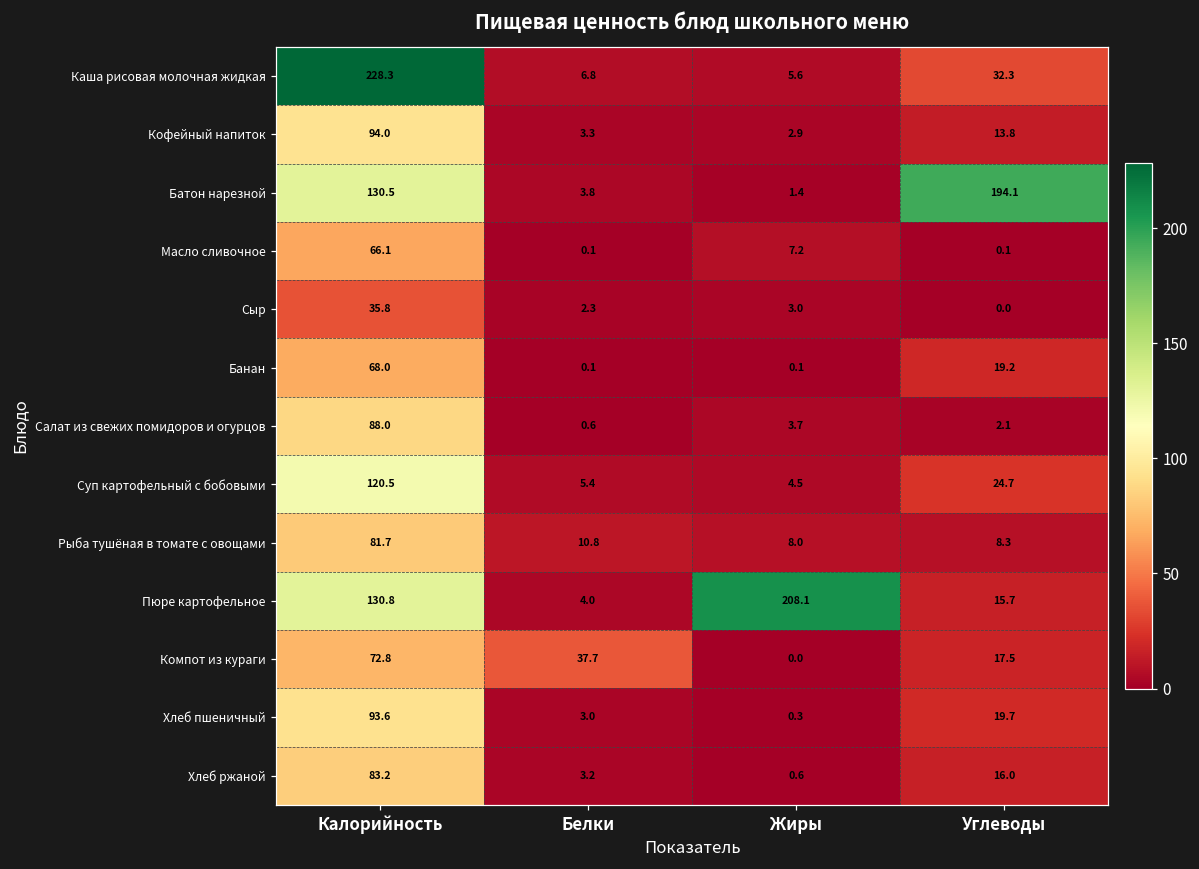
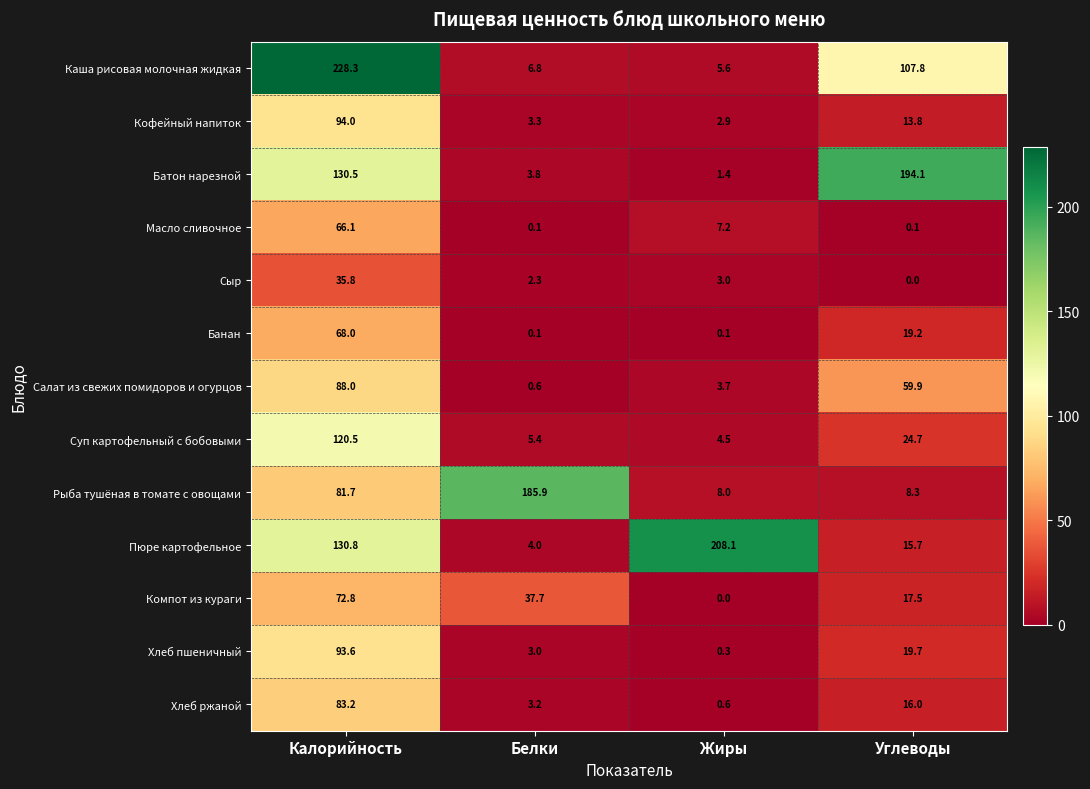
Каша рисовая молочная жидкая, Углеводы: 32.3 -> 107.8
Салат из свежих помидоров и огурцов, Углеводы: 2.1 -> 59.9
Рыба тушёная в томате с овощами, Белки: 10.8 -> 185.9
